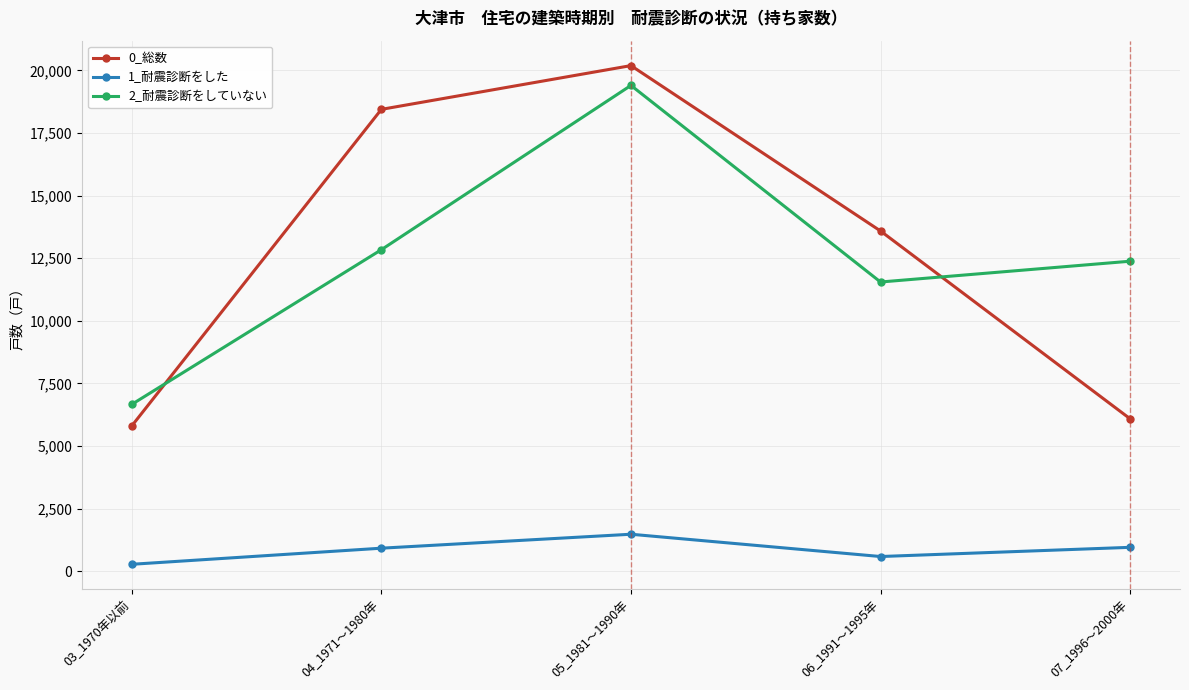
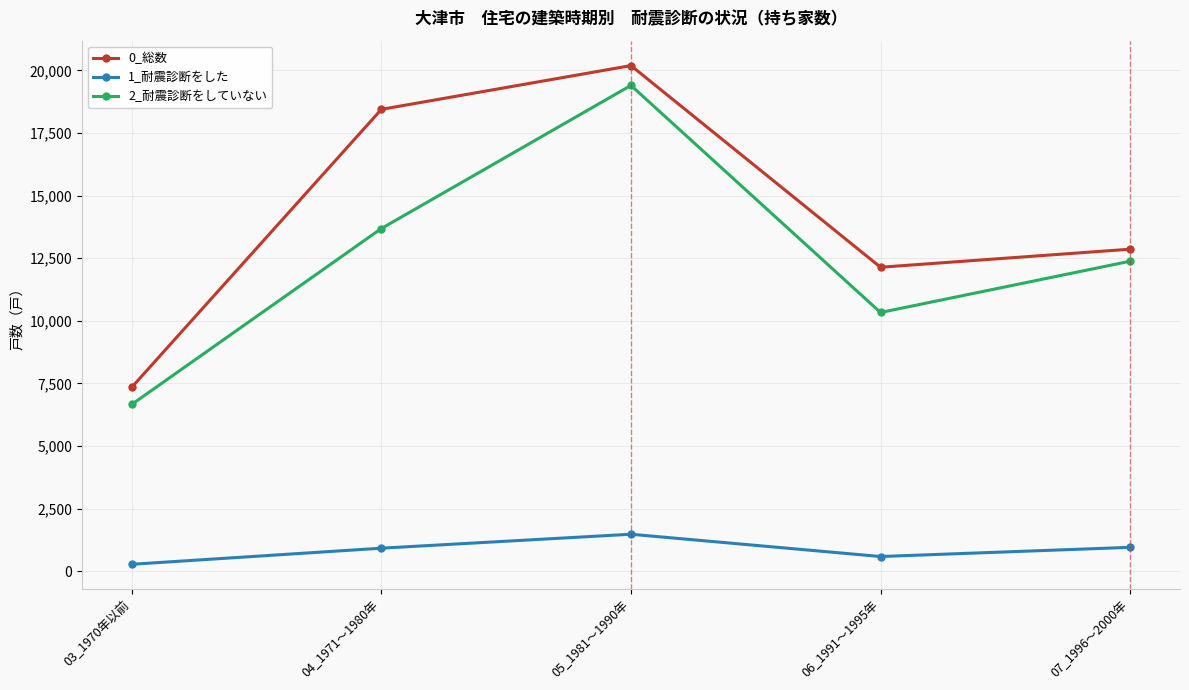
0_総数, 03_1970年以前: 5,800 -> 7,400
2_耐震診断をしていない, 04_1971～1980年: 12,800 -> 13,700
0_総数, 06_1991～1995年: 13,600 -> 12,100
2_耐震診断をしていない, 06_1991～1995年: 11,600 -> 10,300
0_総数, 07_1996～2000年: 6,100 -> 12,900
